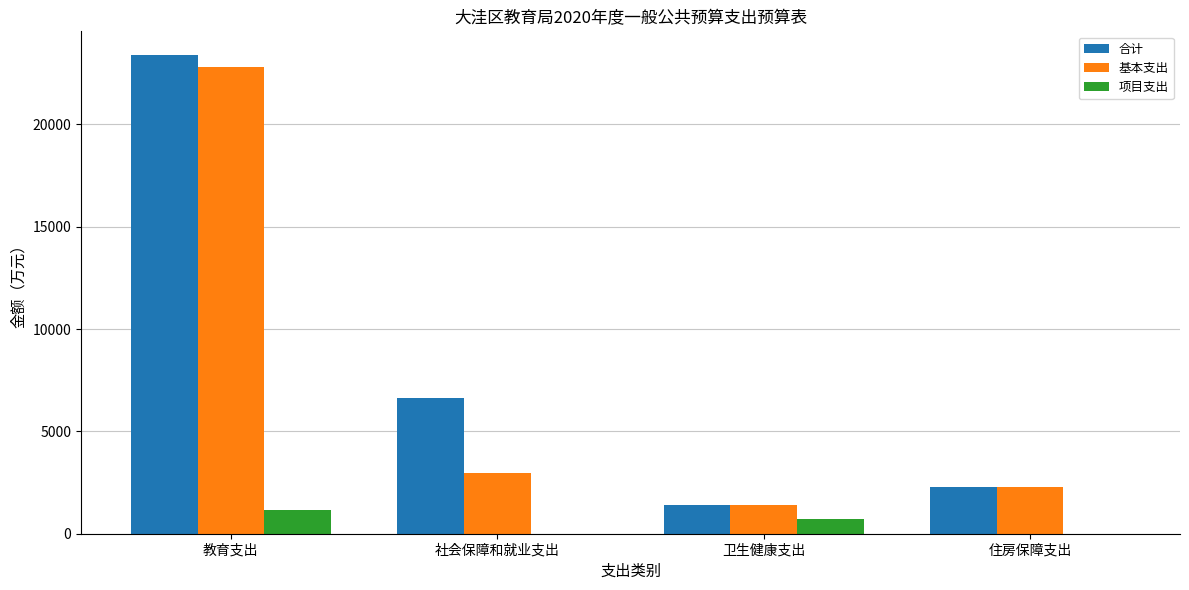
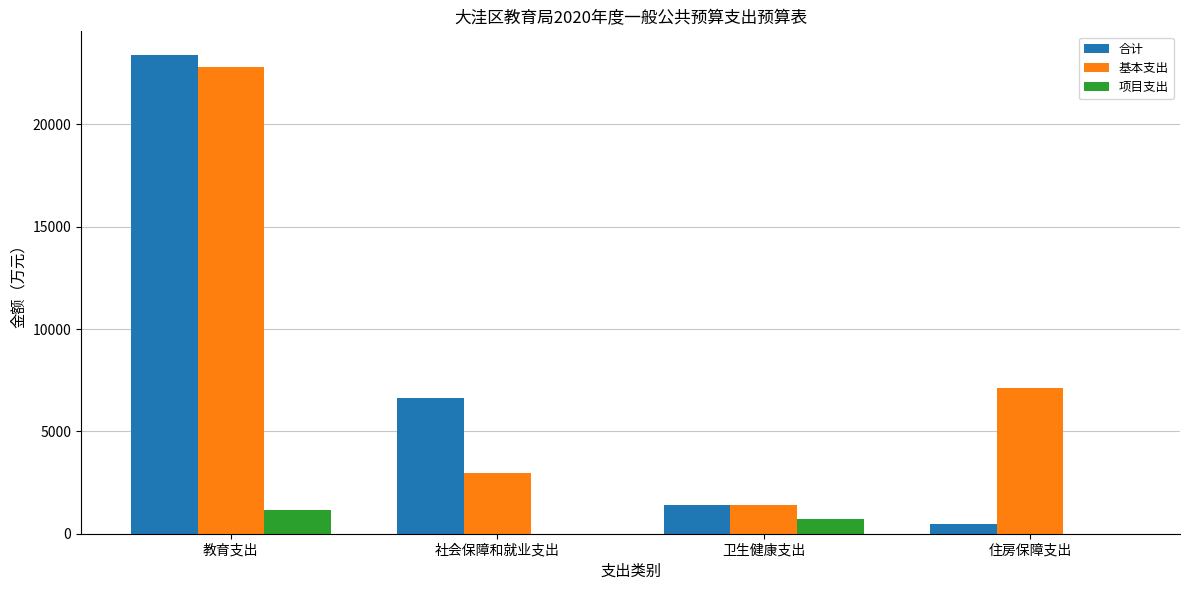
合计, 住房保障支出: 2300 -> 500
基本支出, 住房保障支出: 2300 -> 7100
